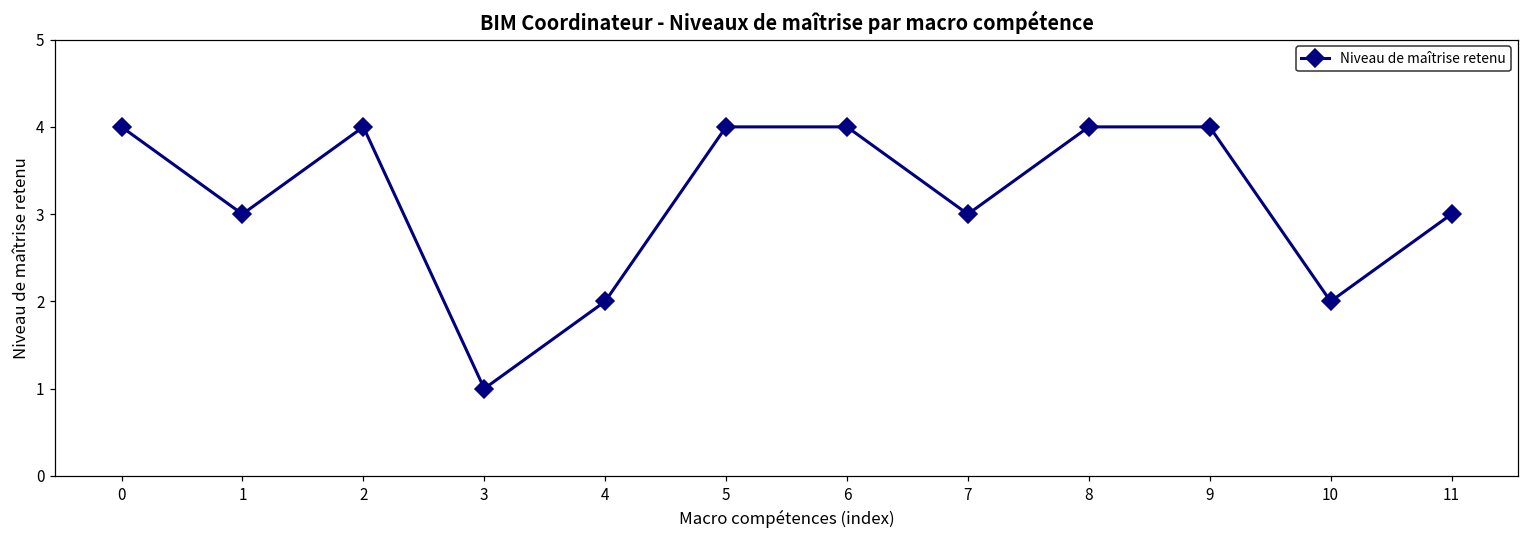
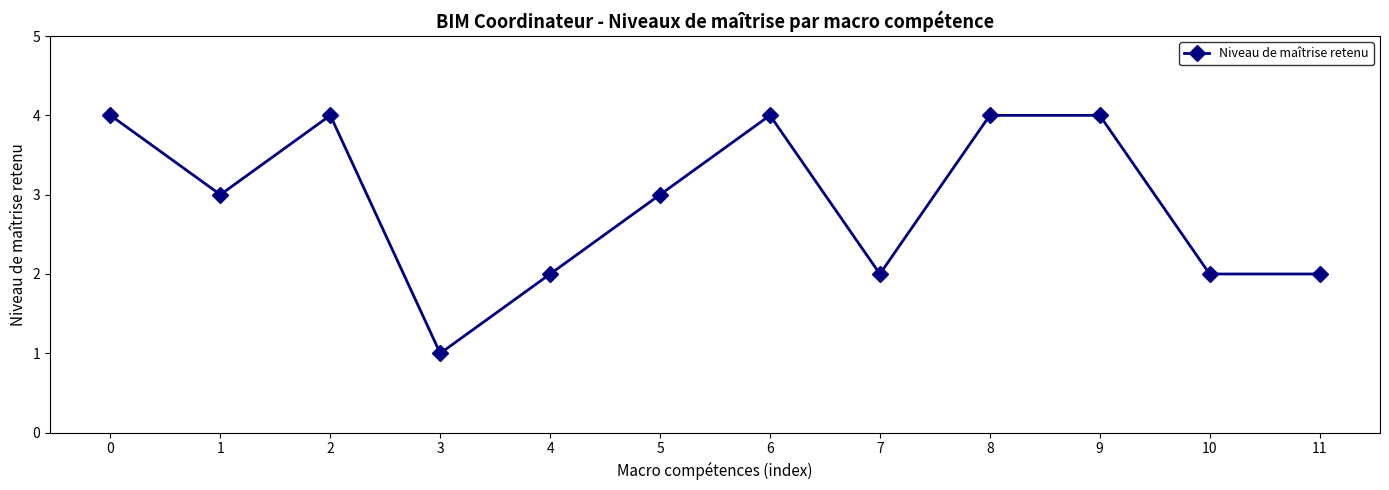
5: 4 -> 3
7: 3 -> 2
11: 3 -> 2
